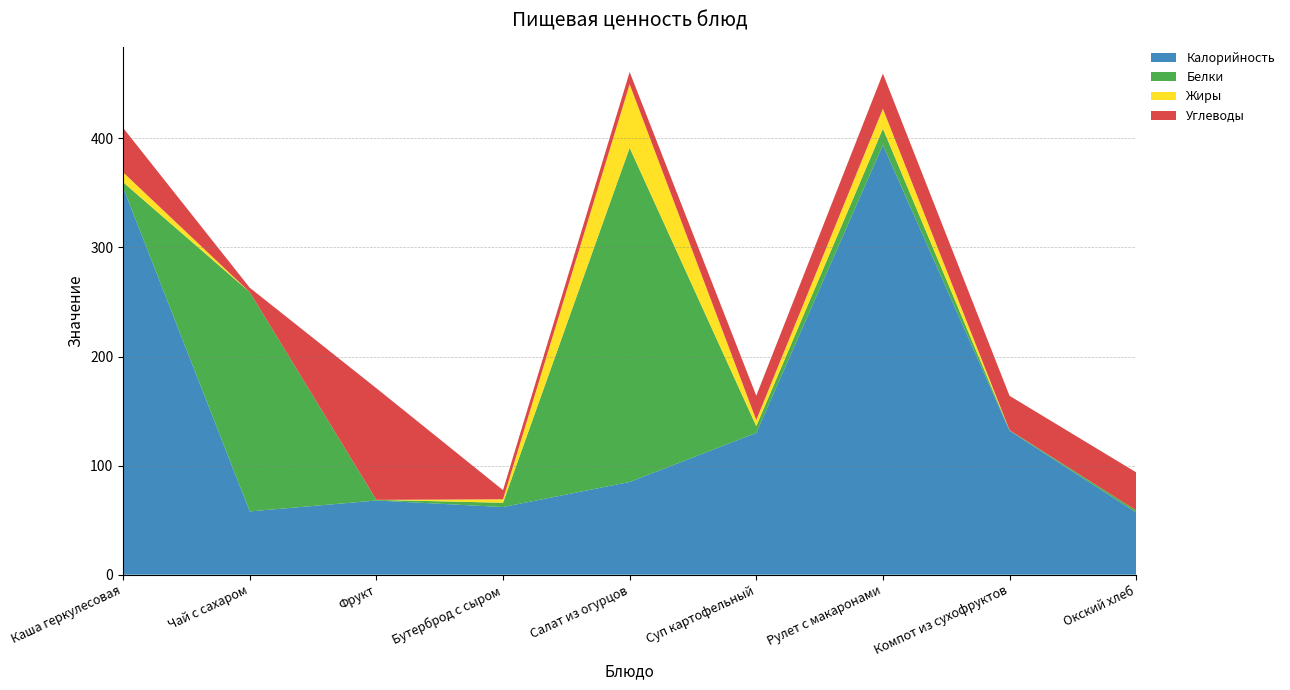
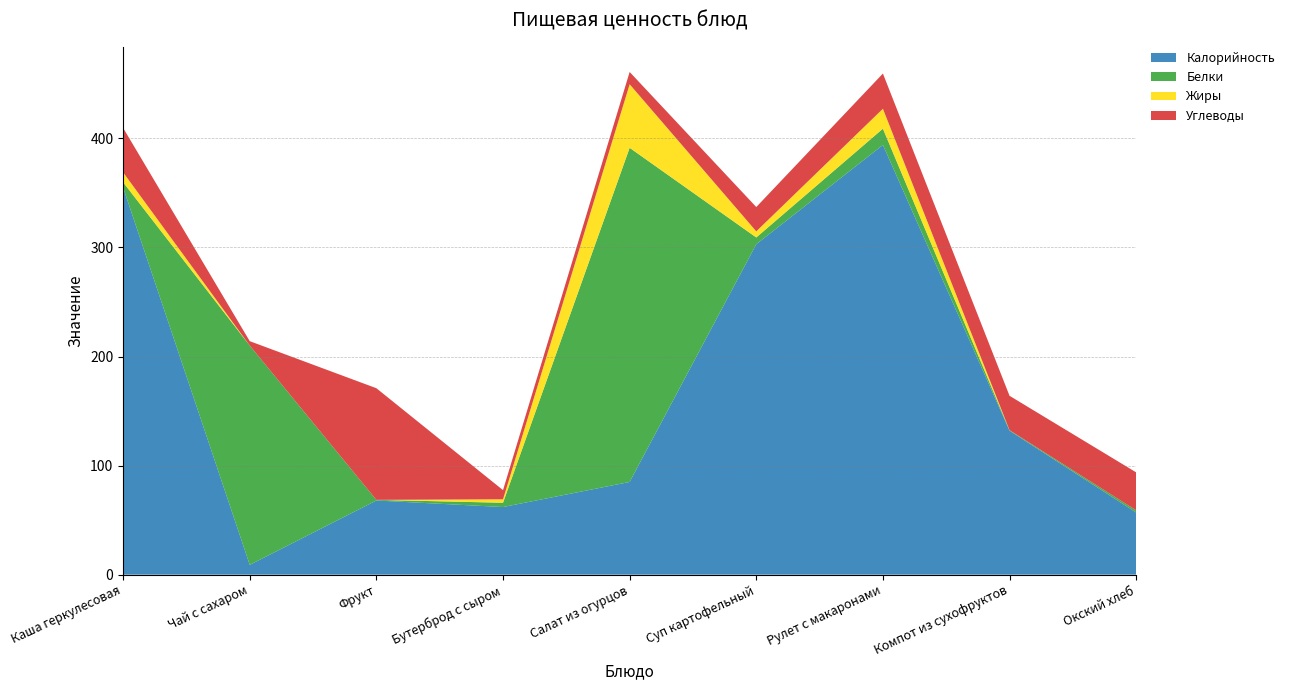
Калорийность, Чай с сахаром: 58 -> 9
Калорийность, Суп картофельный: 130 -> 303
